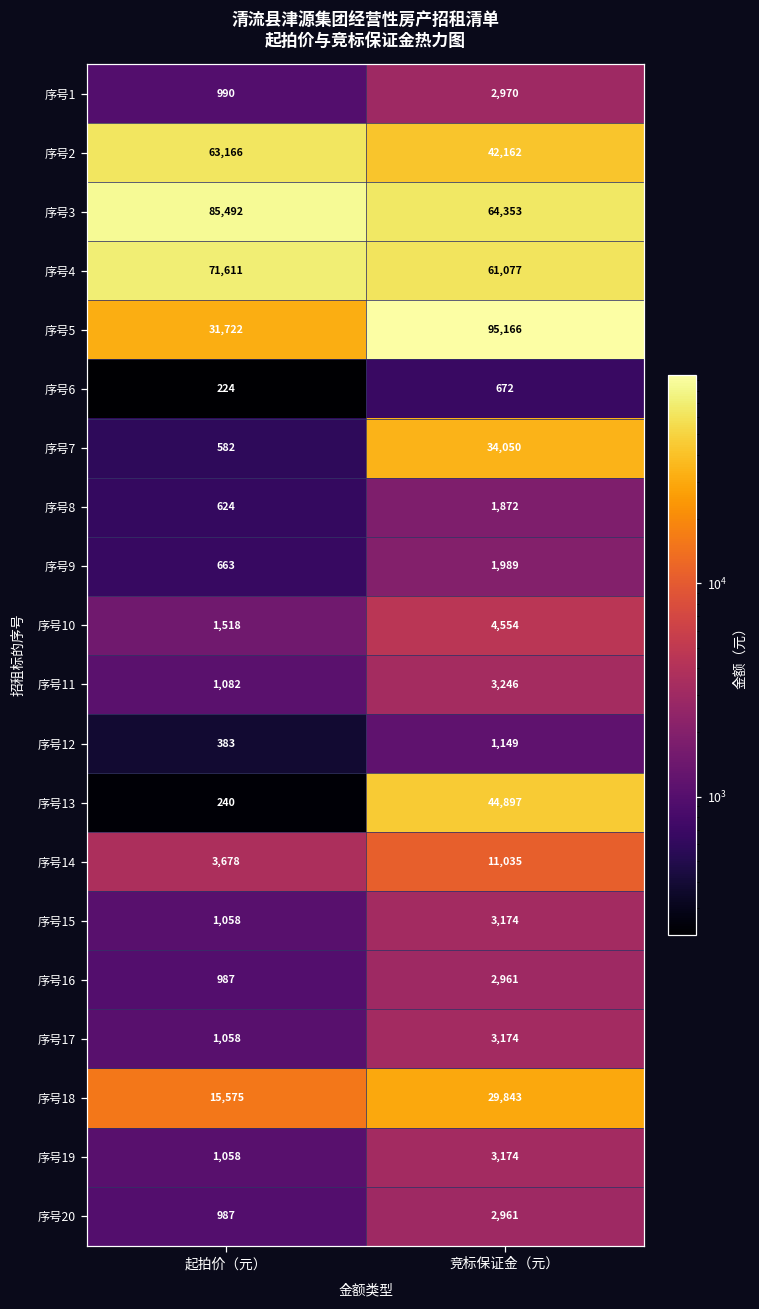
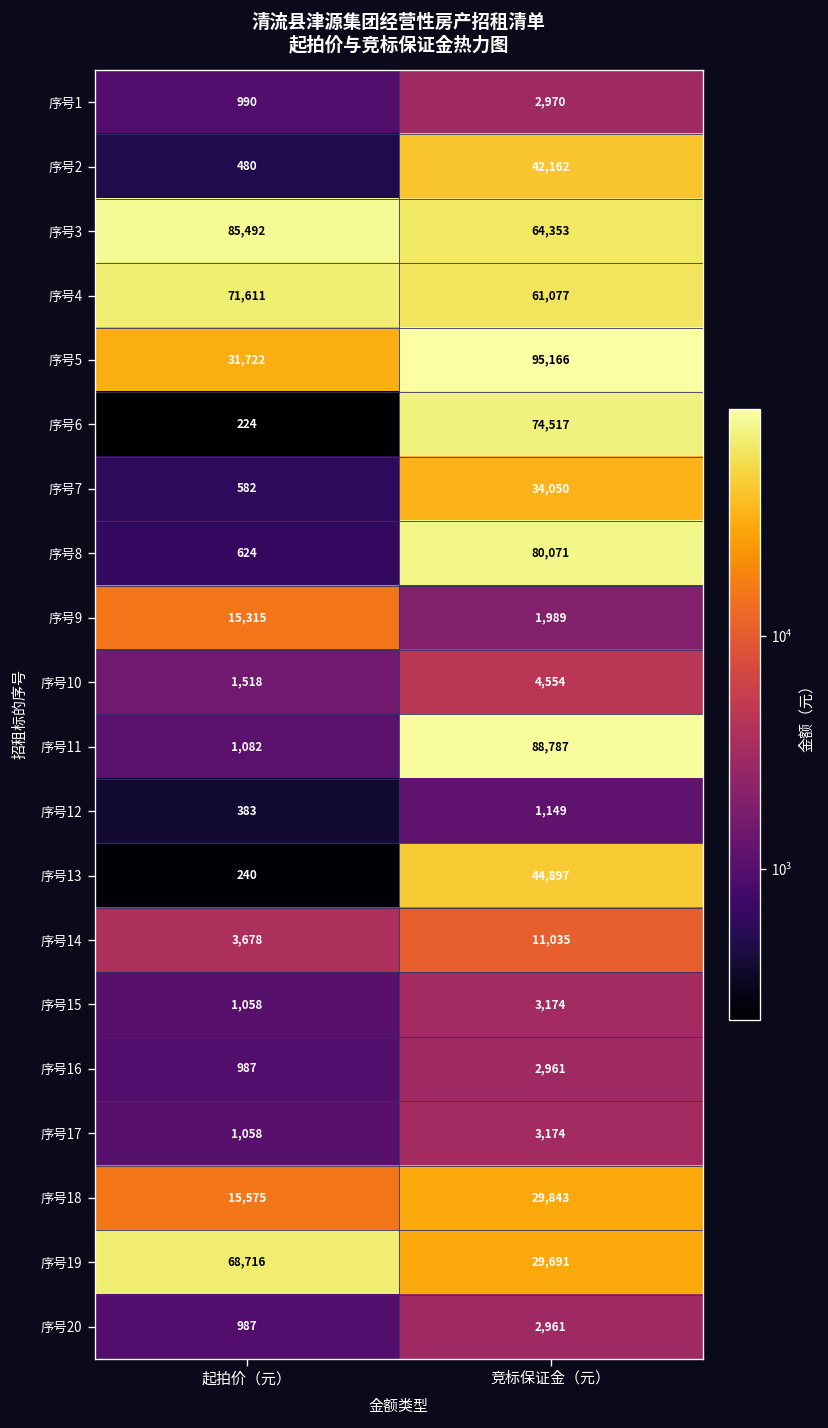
序号2, 起拍价（元）: 63,166 -> 480
序号6, 竞标保证金（元）: 672 -> 74,517
序号8, 竞标保证金（元）: 1,872 -> 80,071
序号9, 起拍价（元）: 663 -> 15,315
序号11, 竞标保证金（元）: 3,246 -> 88,787
序号19, 起拍价（元）: 1,058 -> 68,716
序号19, 竞标保证金（元）: 3,174 -> 29,691
